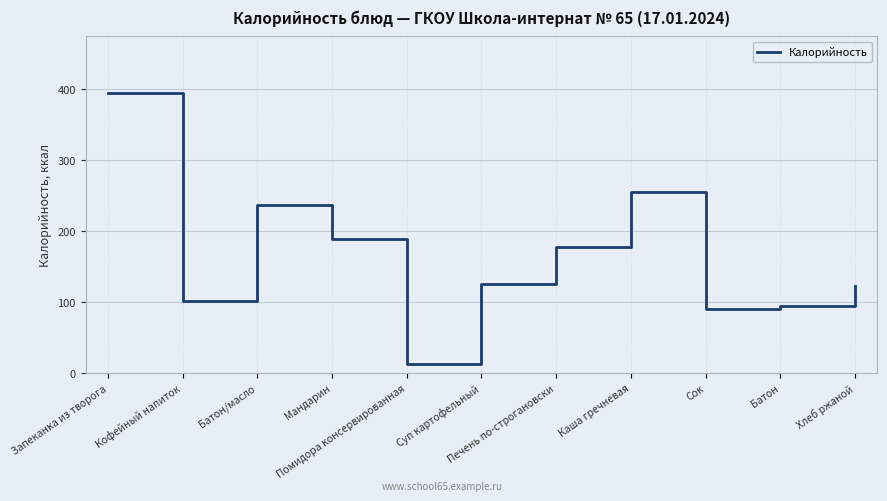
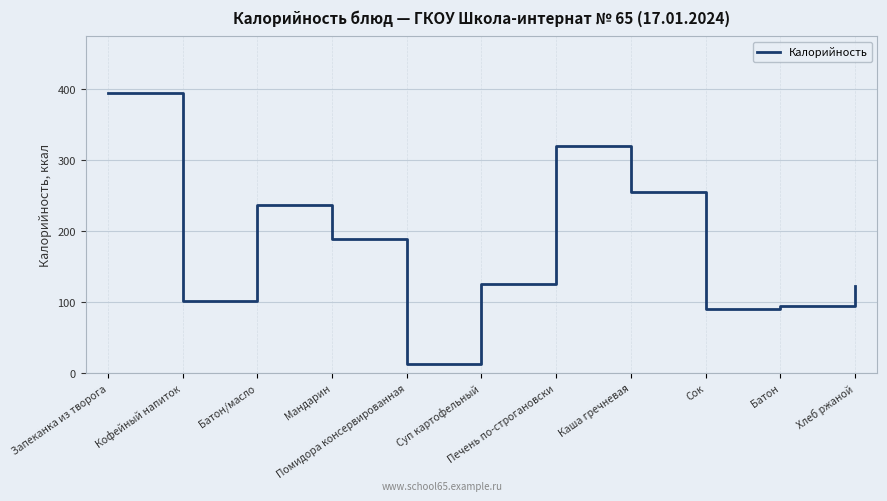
Печень по-строгановски: 180 -> 320
